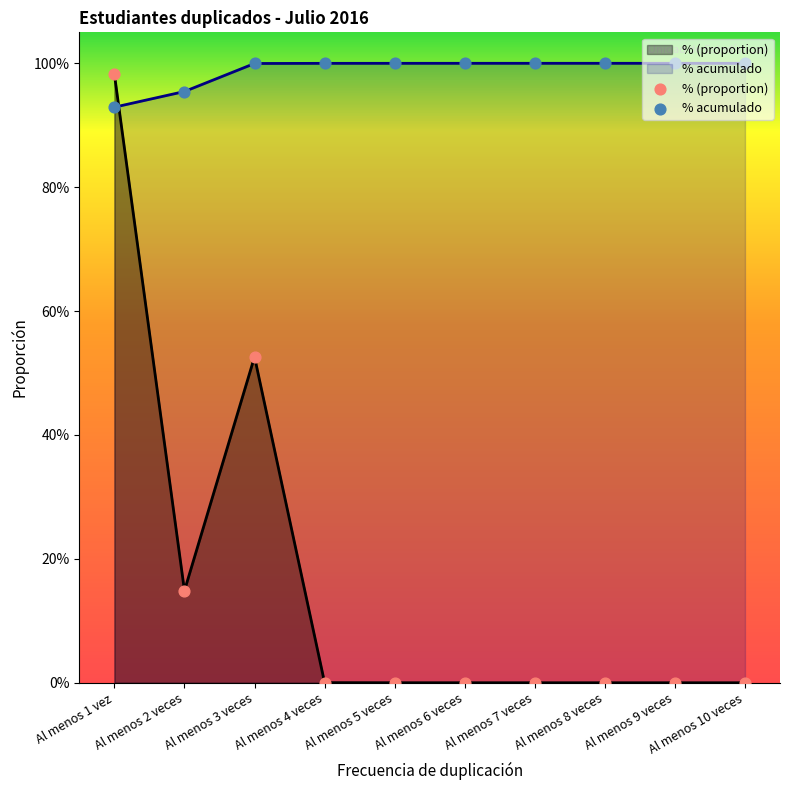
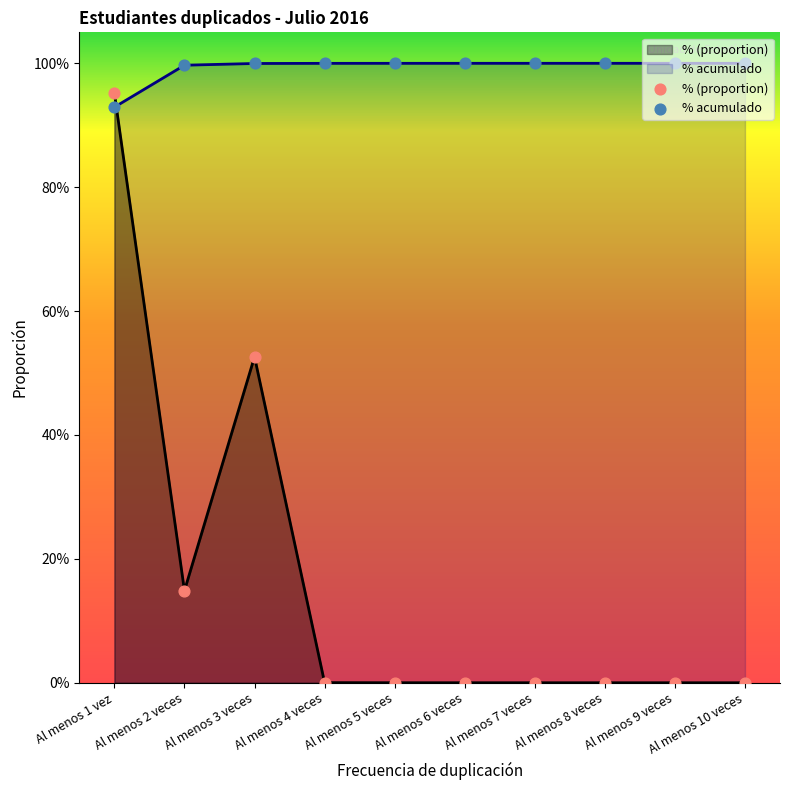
% (proportion), Al menos 1 vez: 98% -> 95%
% acumulado, Al menos 2 veces: 95% -> 100%
